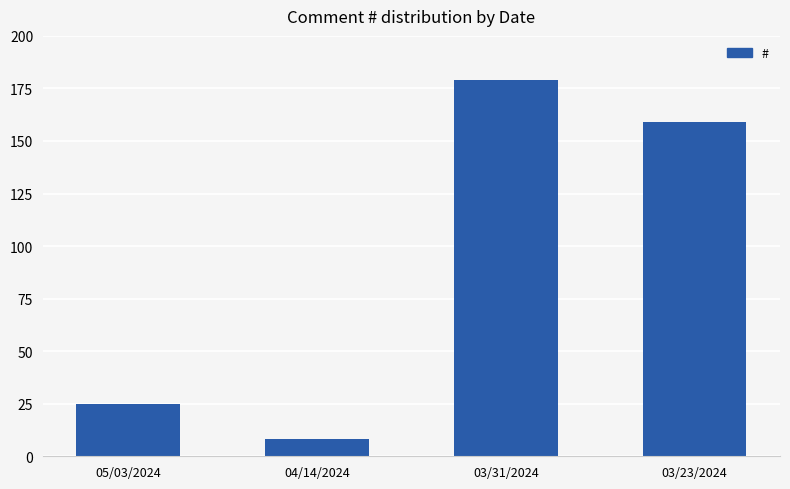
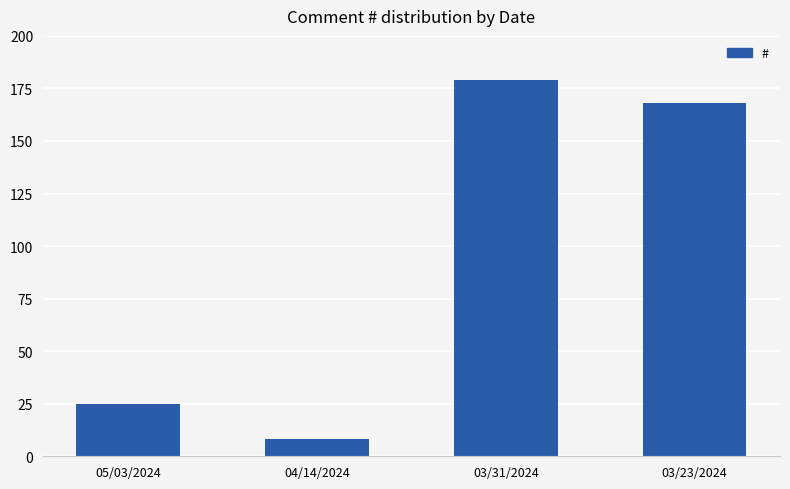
03/23/2024: 159 -> 168
